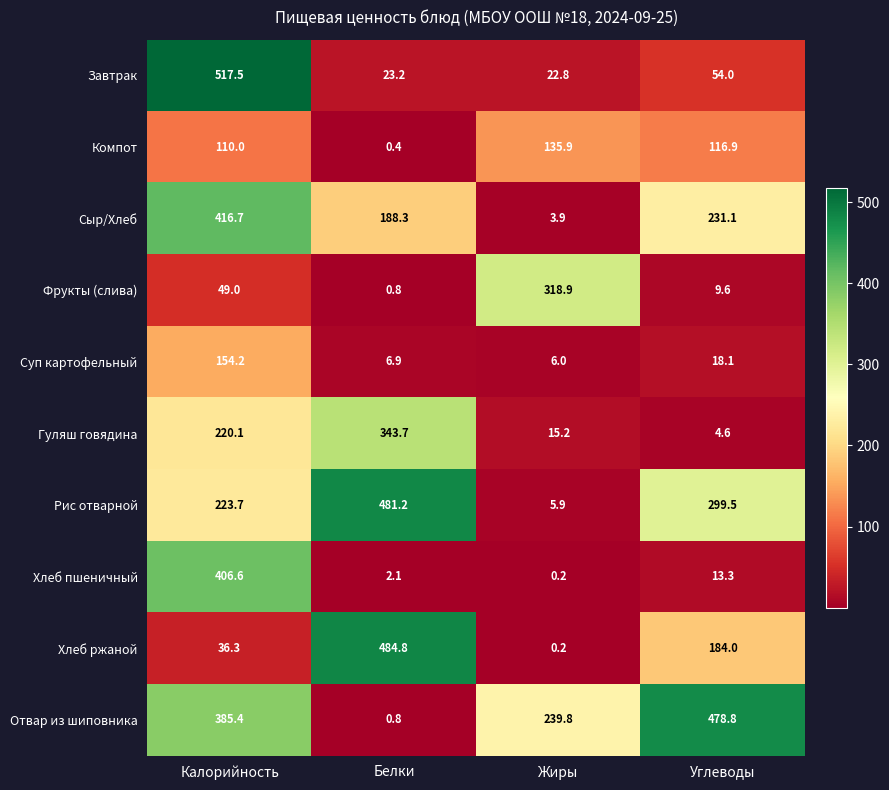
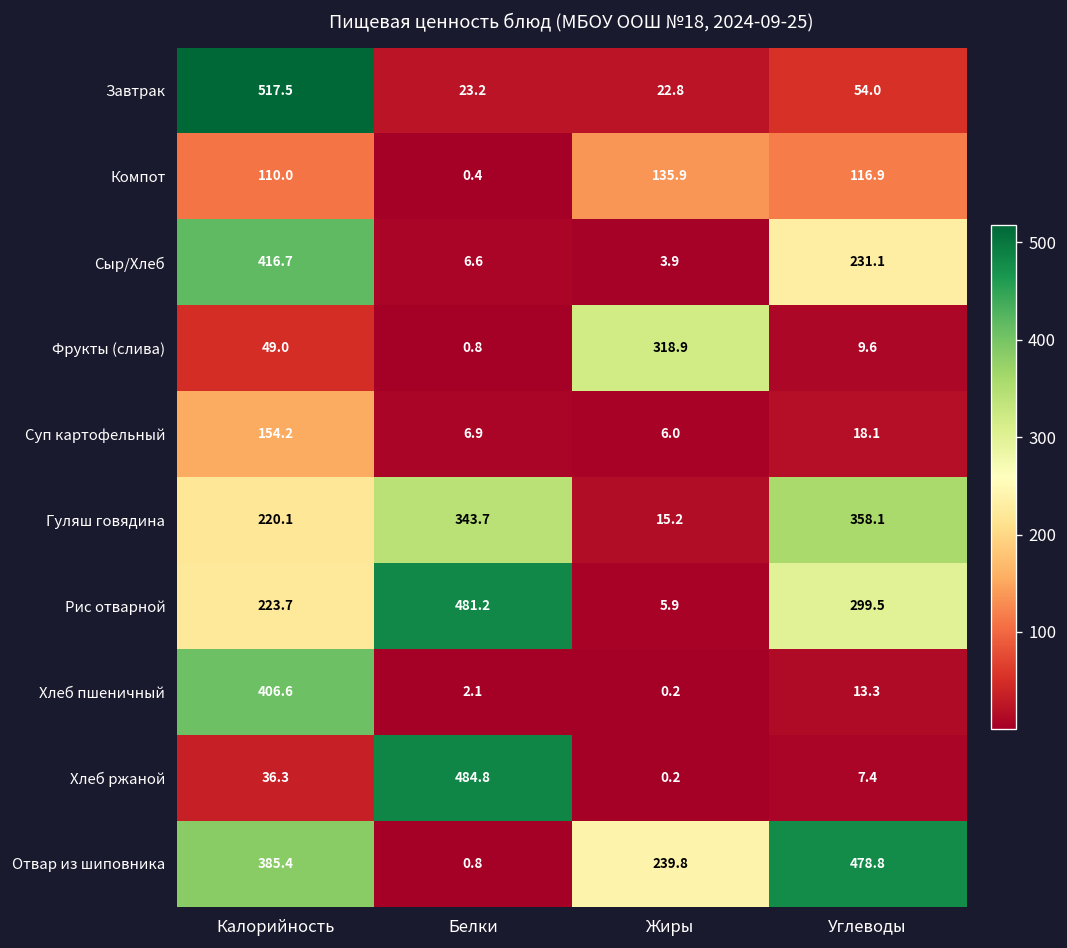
Сыр/Хлеб, Белки: 188.3 -> 6.6
Гуляш говядина, Углеводы: 4.6 -> 358.1
Хлеб ржаной, Углеводы: 184.0 -> 7.4
